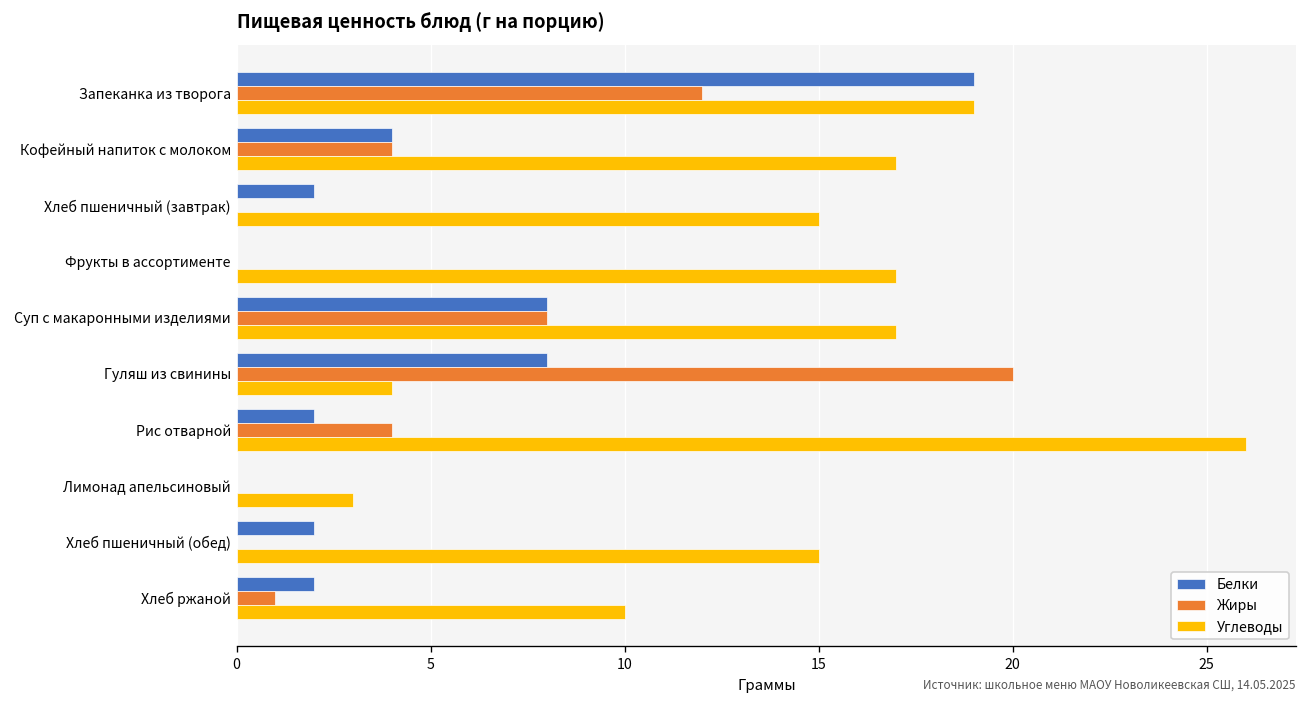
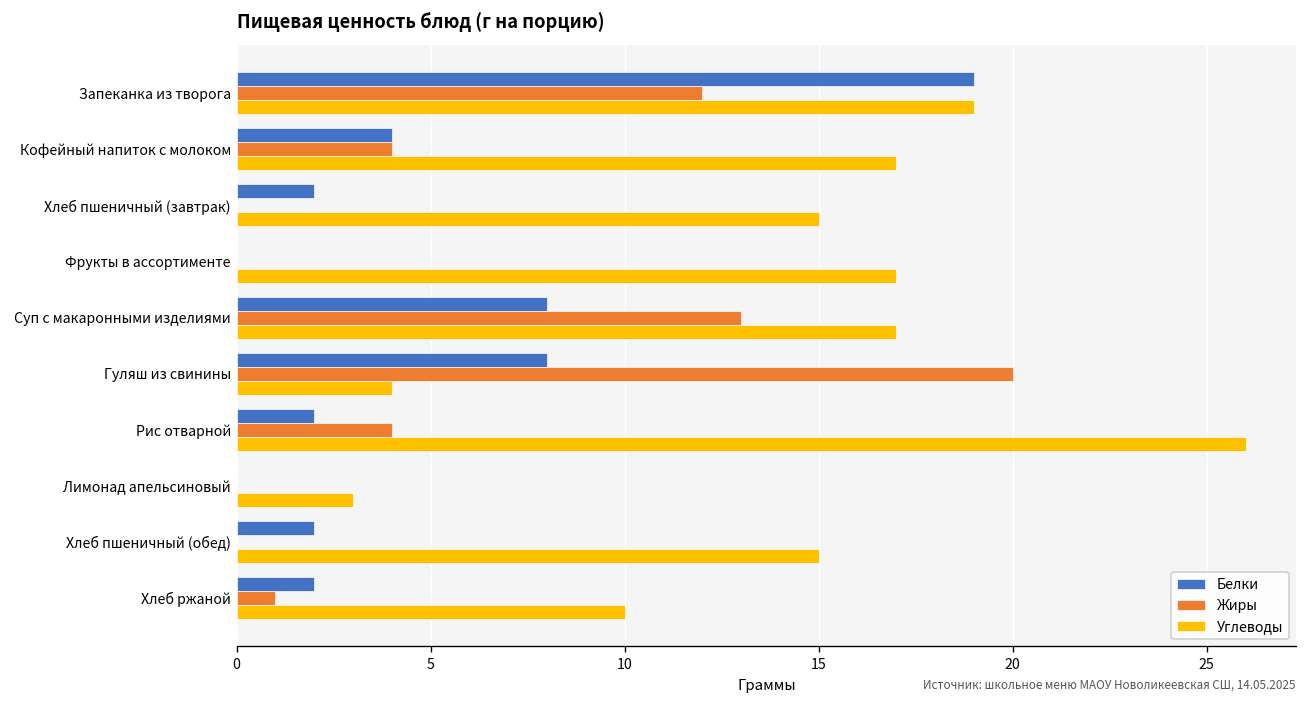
Жиры, Суп с макаронными изделиями: 8 -> 13
